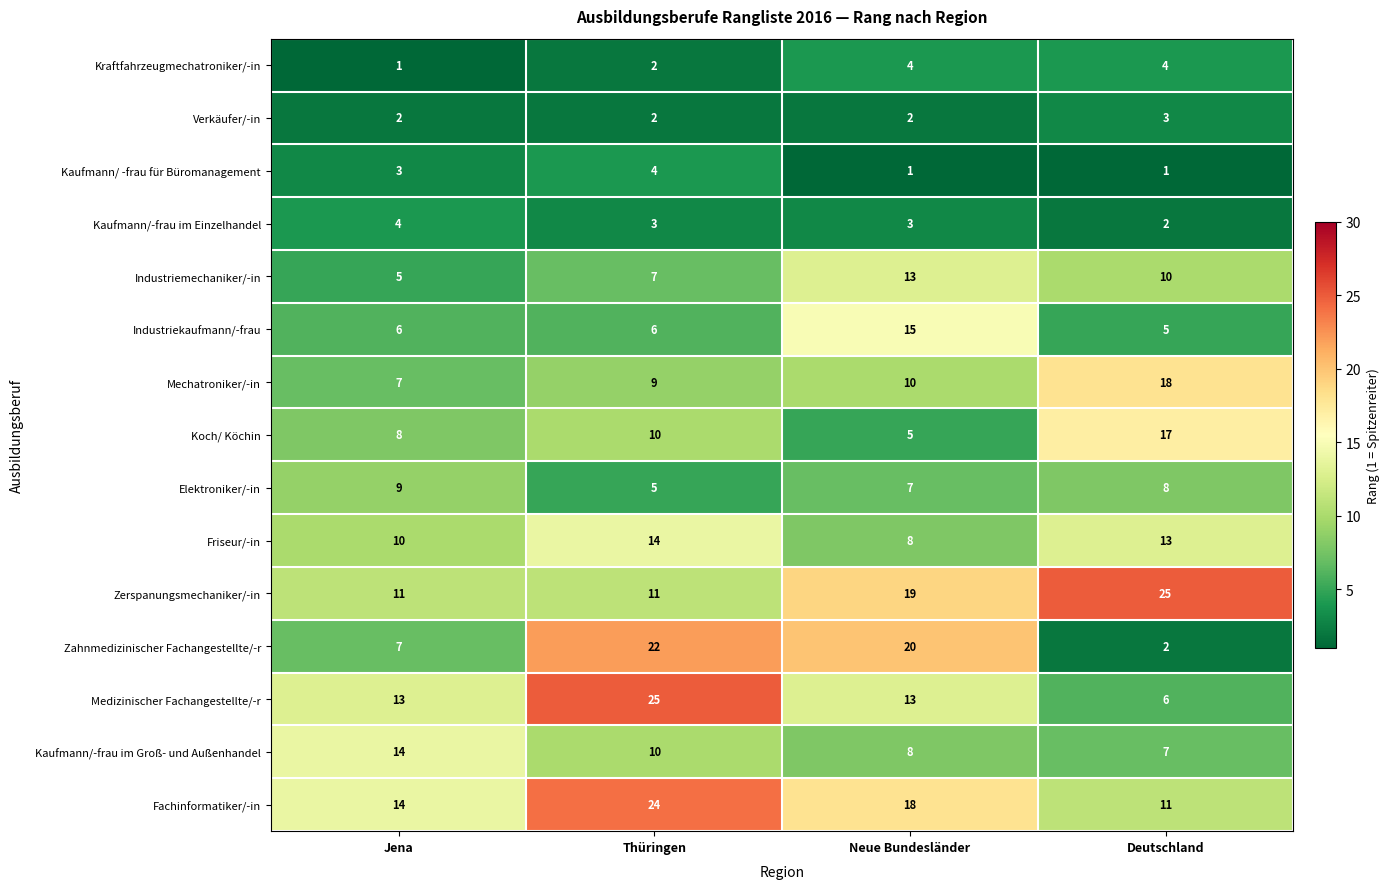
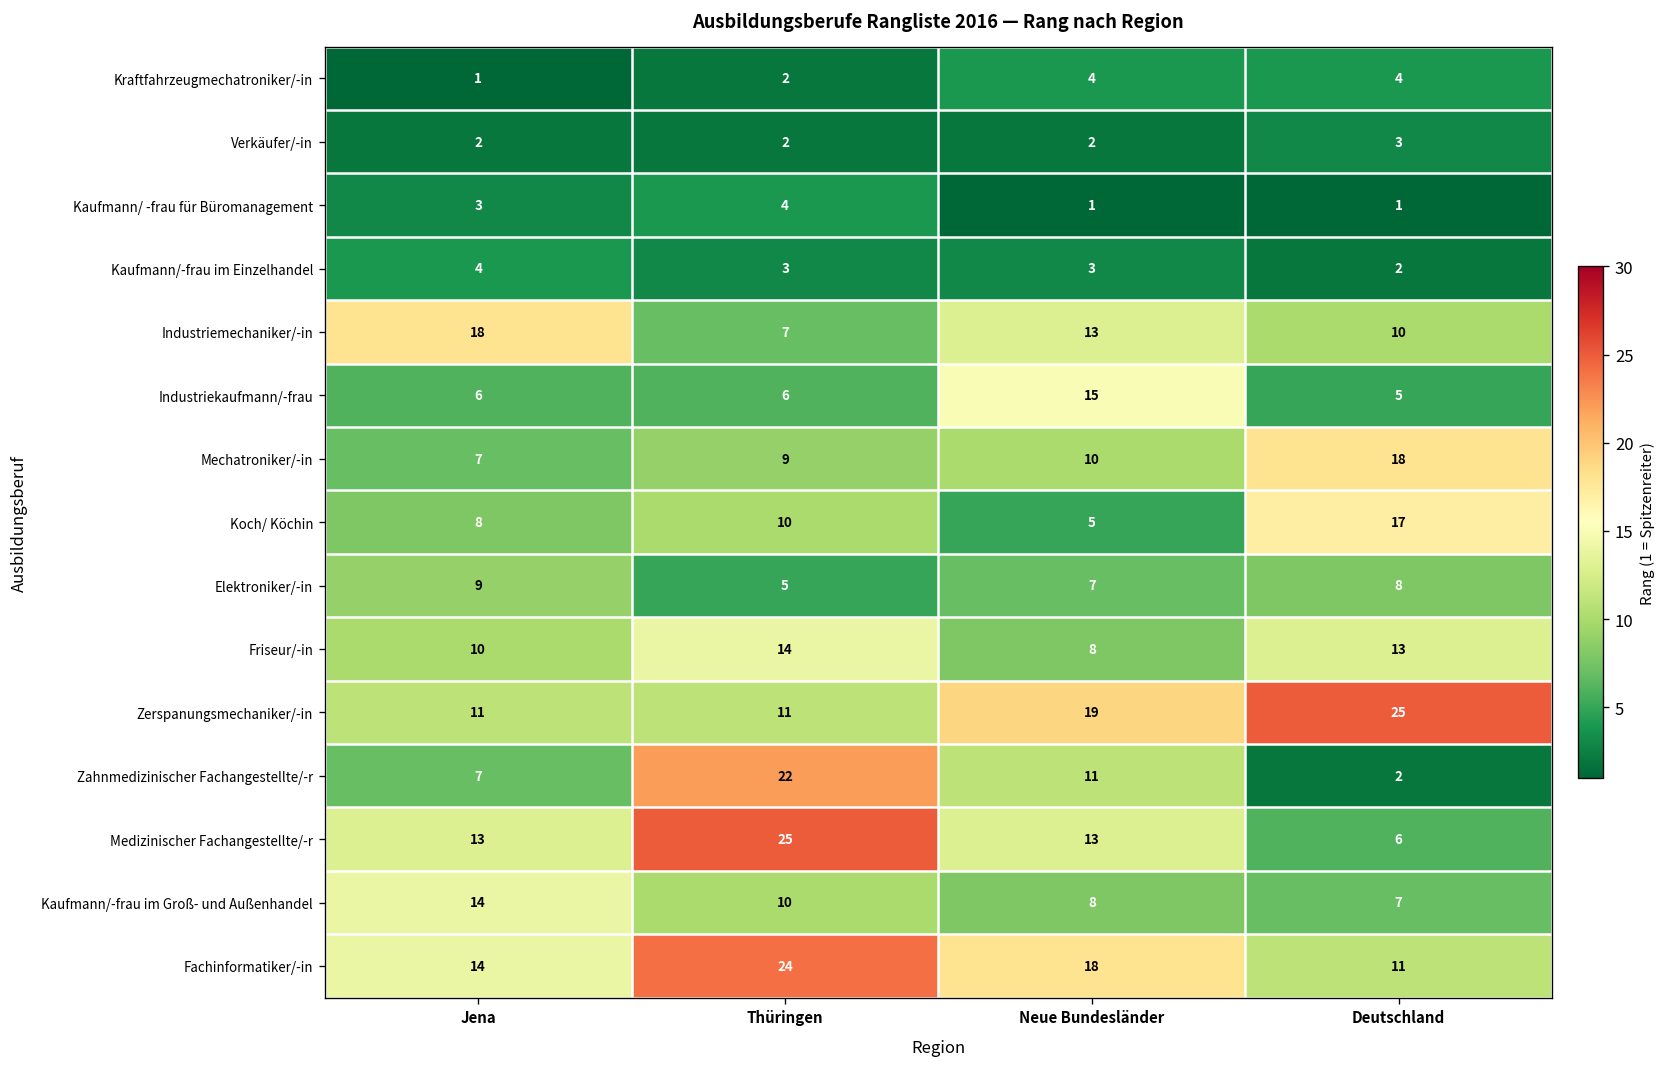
Industriemechaniker/-in, Jena: 5 -> 18
Zahnmedizinischer Fachangestellte/-r, Neue Bundesländer: 20 -> 11
